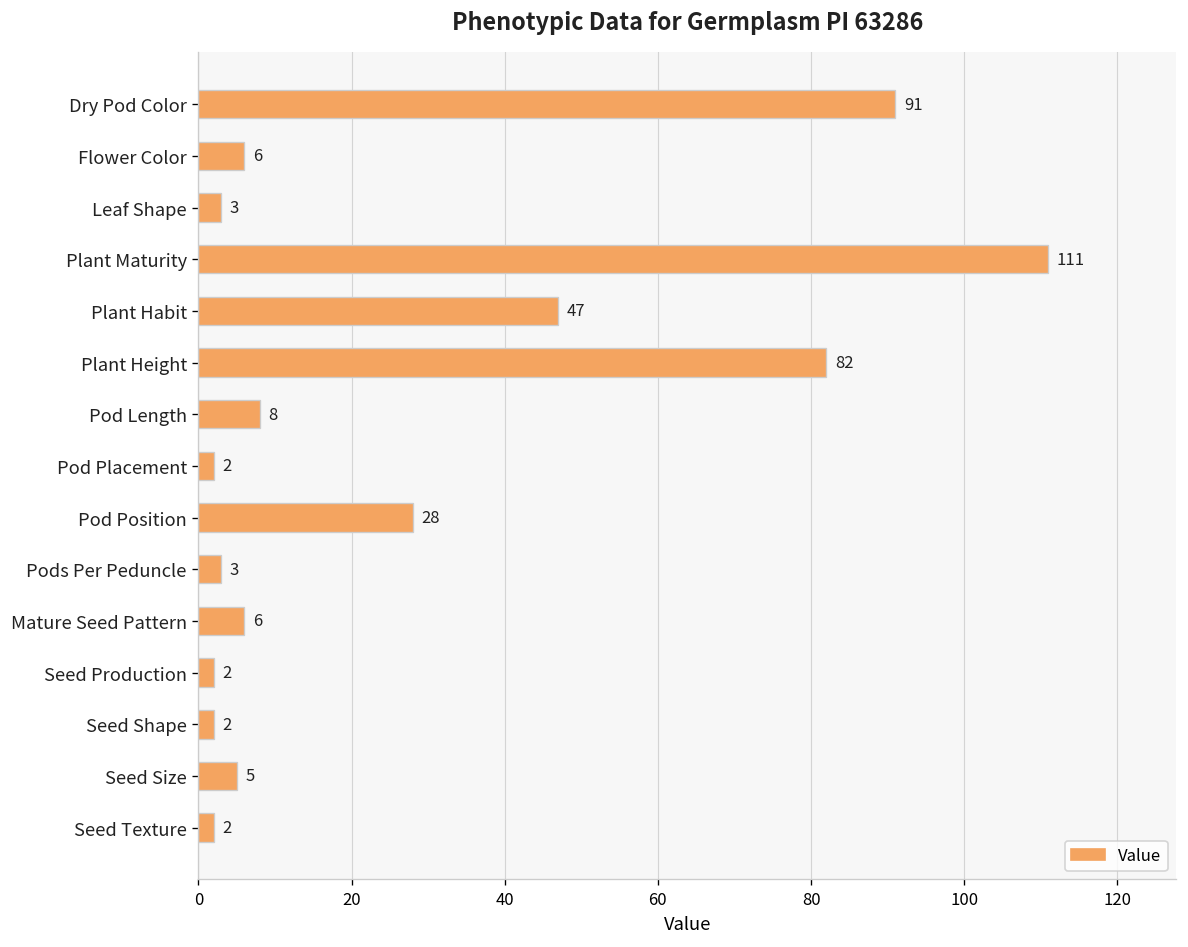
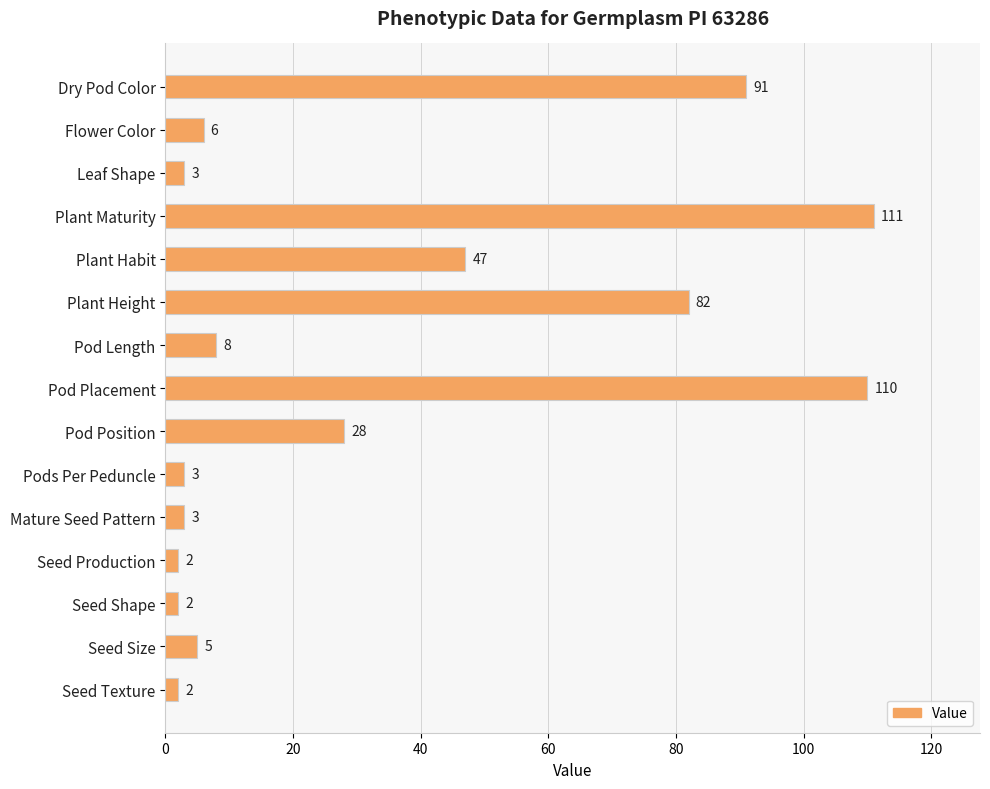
Pod Placement: 2 -> 110
Mature Seed Pattern: 6 -> 3
